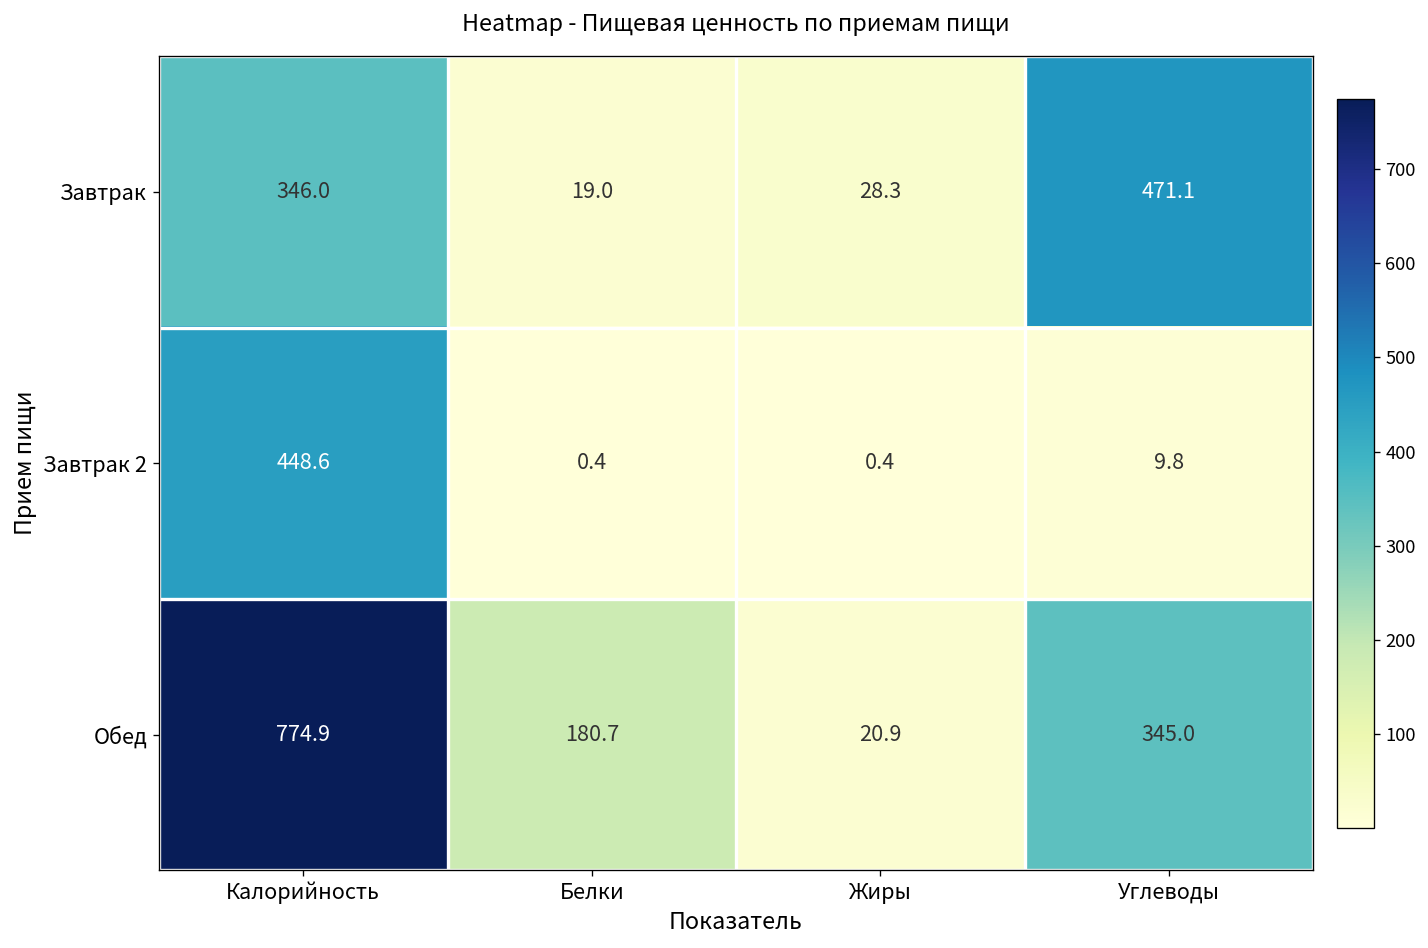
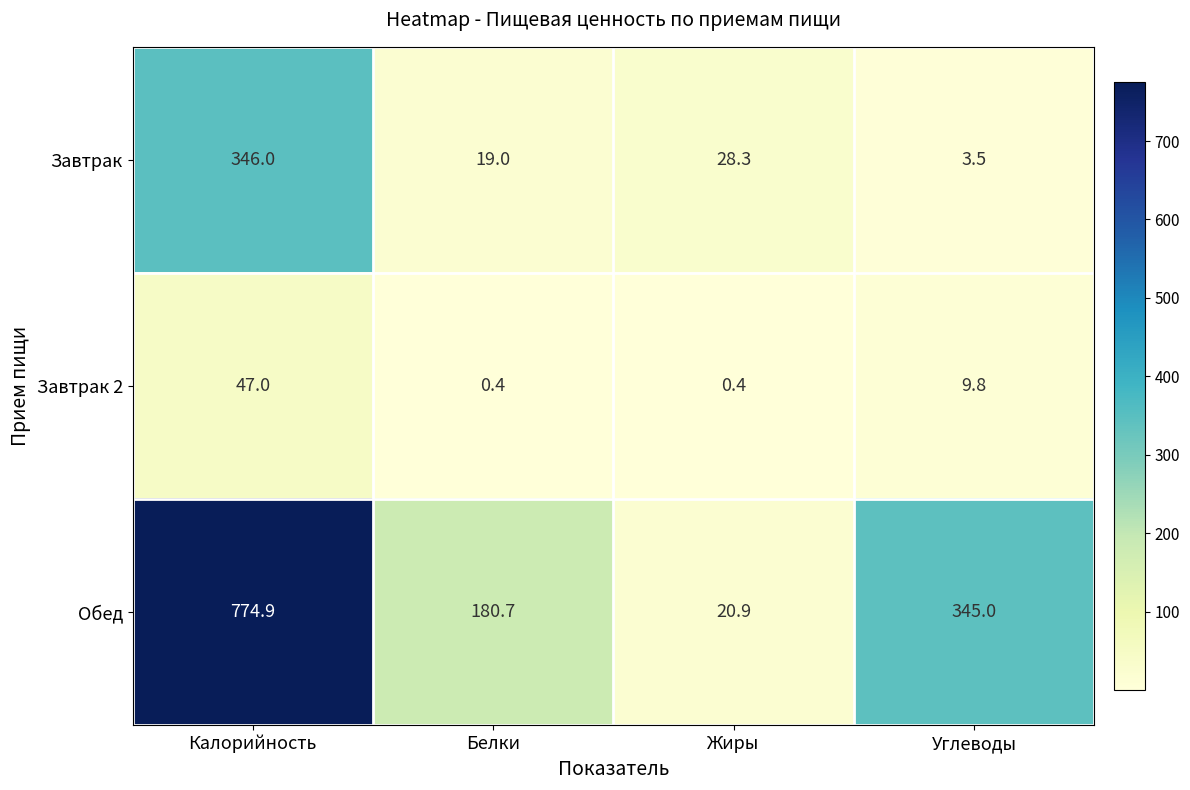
Завтрак, Углеводы: 471.1 -> 3.5
Завтрак 2, Калорийность: 448.6 -> 47.0
